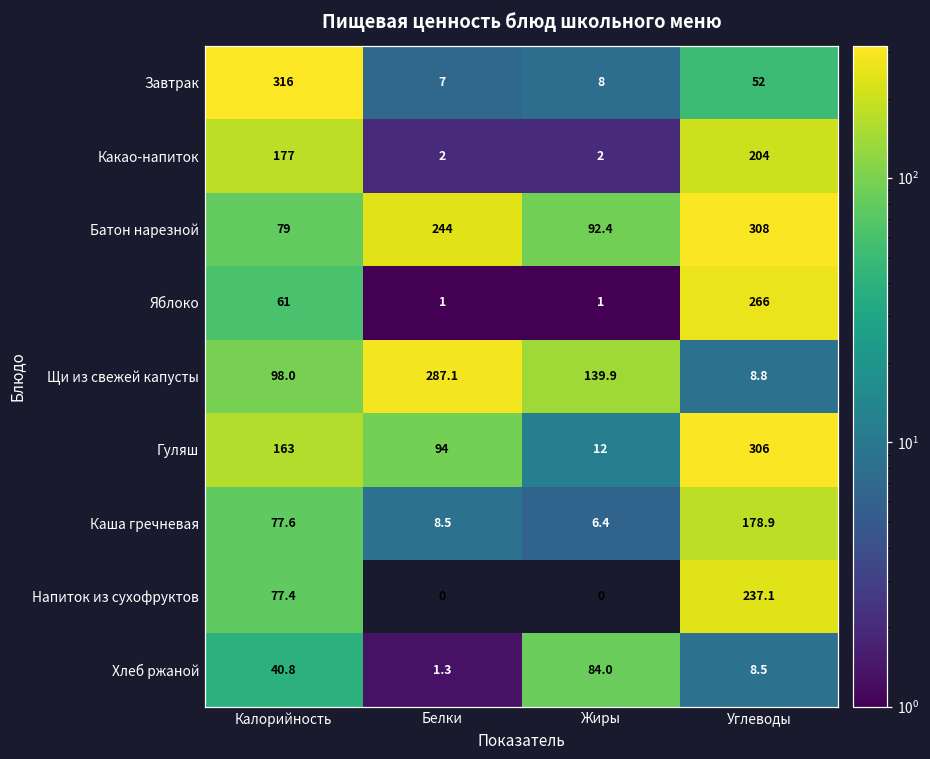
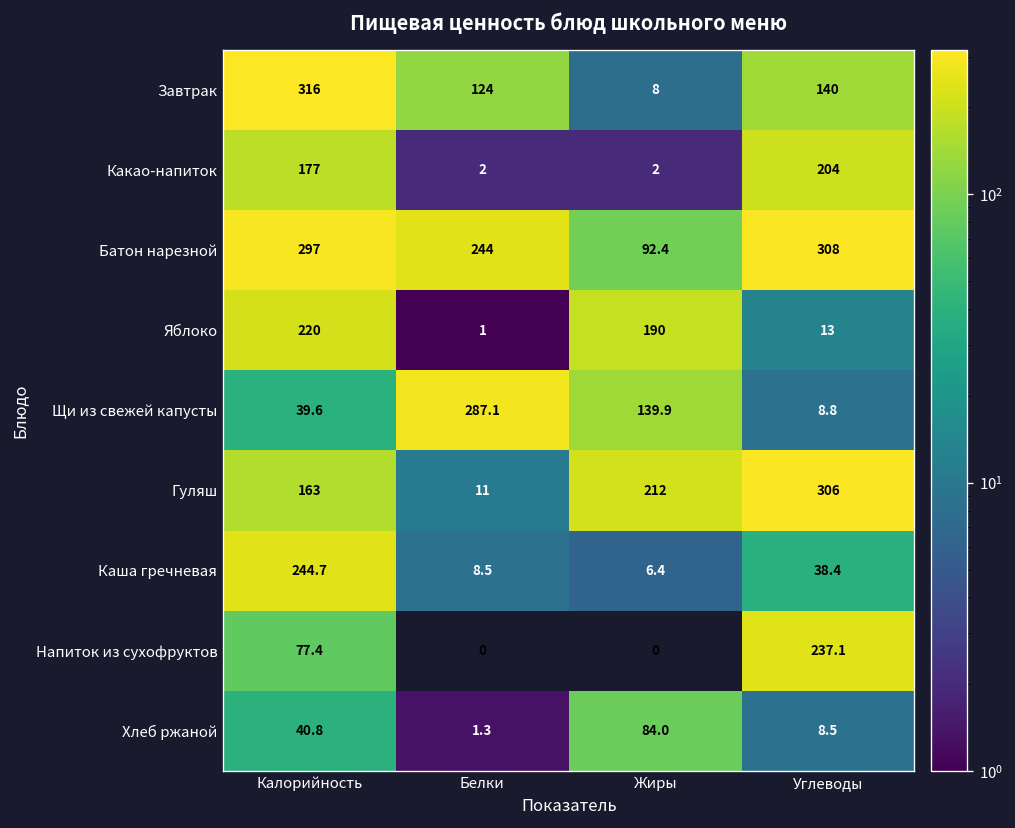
Завтрак, Белки: 7 -> 124
Завтрак, Углеводы: 52 -> 140
Батон нарезной, Калорийность: 79 -> 297
Яблоко, Калорийность: 61 -> 220
Яблоко, Жиры: 1 -> 190
Яблоко, Углеводы: 266 -> 13
Щи из свежей капусты, Калорийность: 98.0 -> 39.6
Гуляш, Белки: 94 -> 11
Гуляш, Жиры: 12 -> 212
Каша гречневая, Калорийность: 77.6 -> 244.7
Каша гречневая, Углеводы: 178.9 -> 38.4
